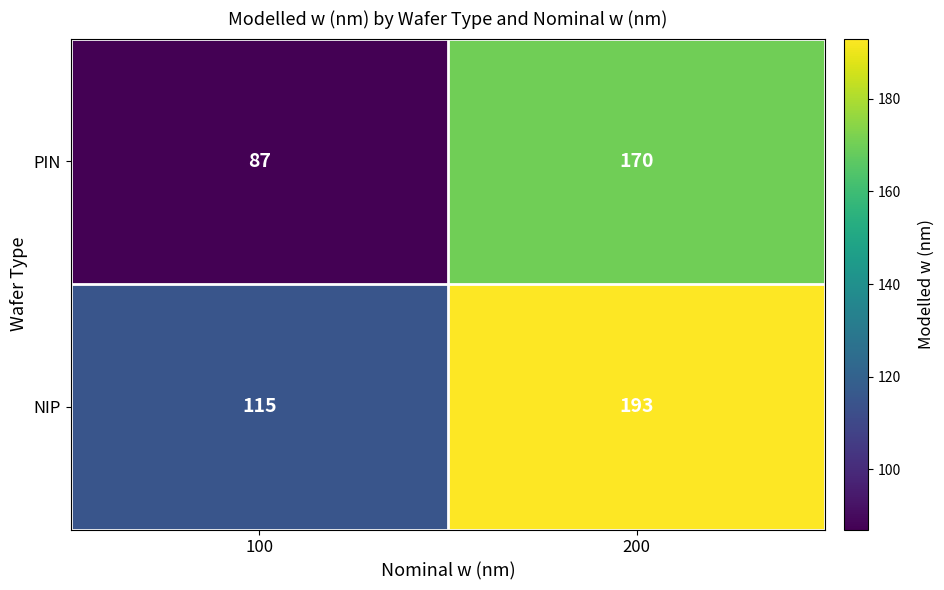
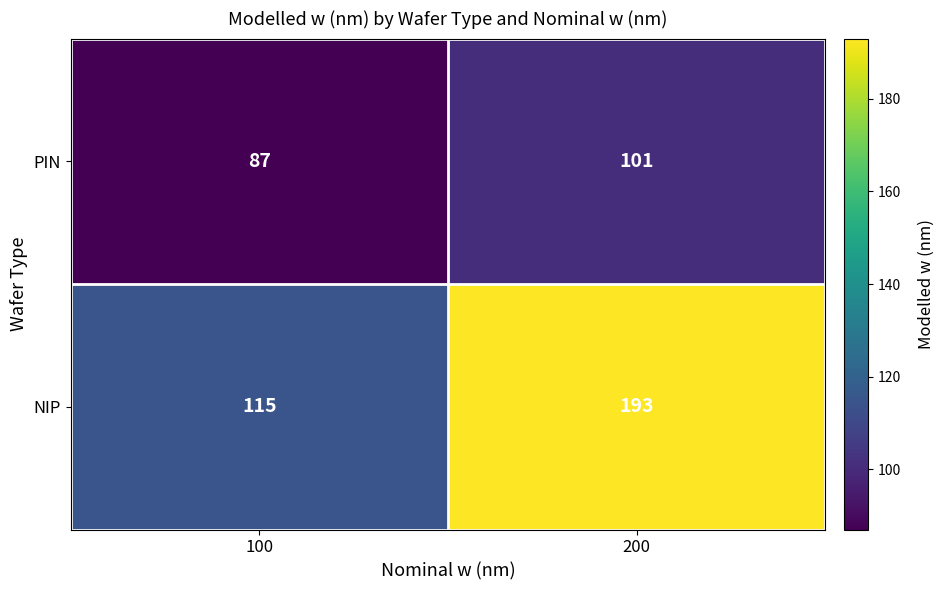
PIN, 200: 170 -> 101
